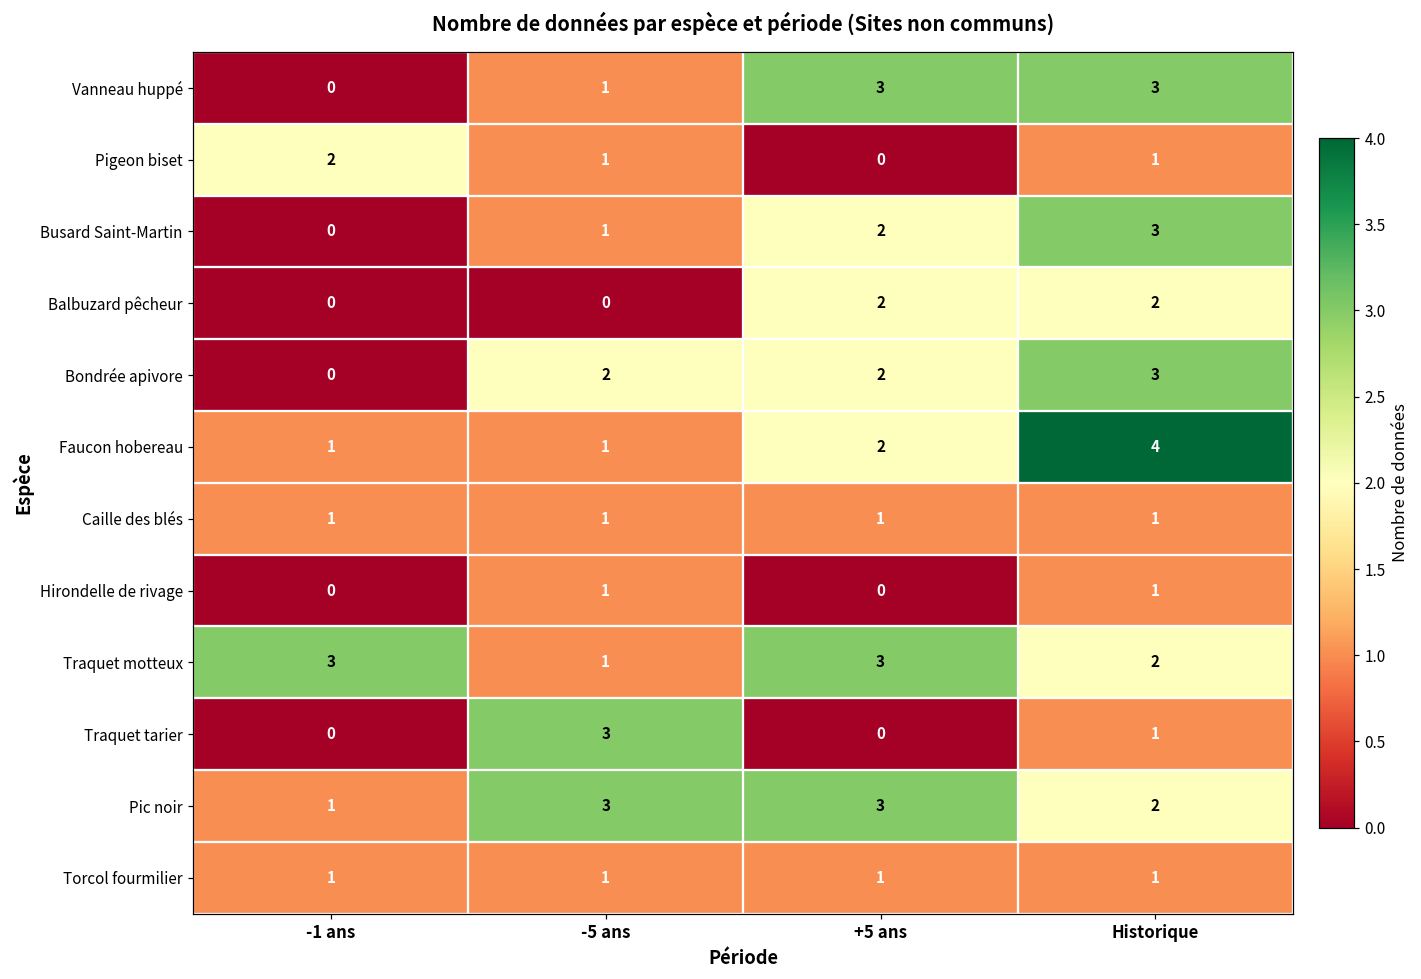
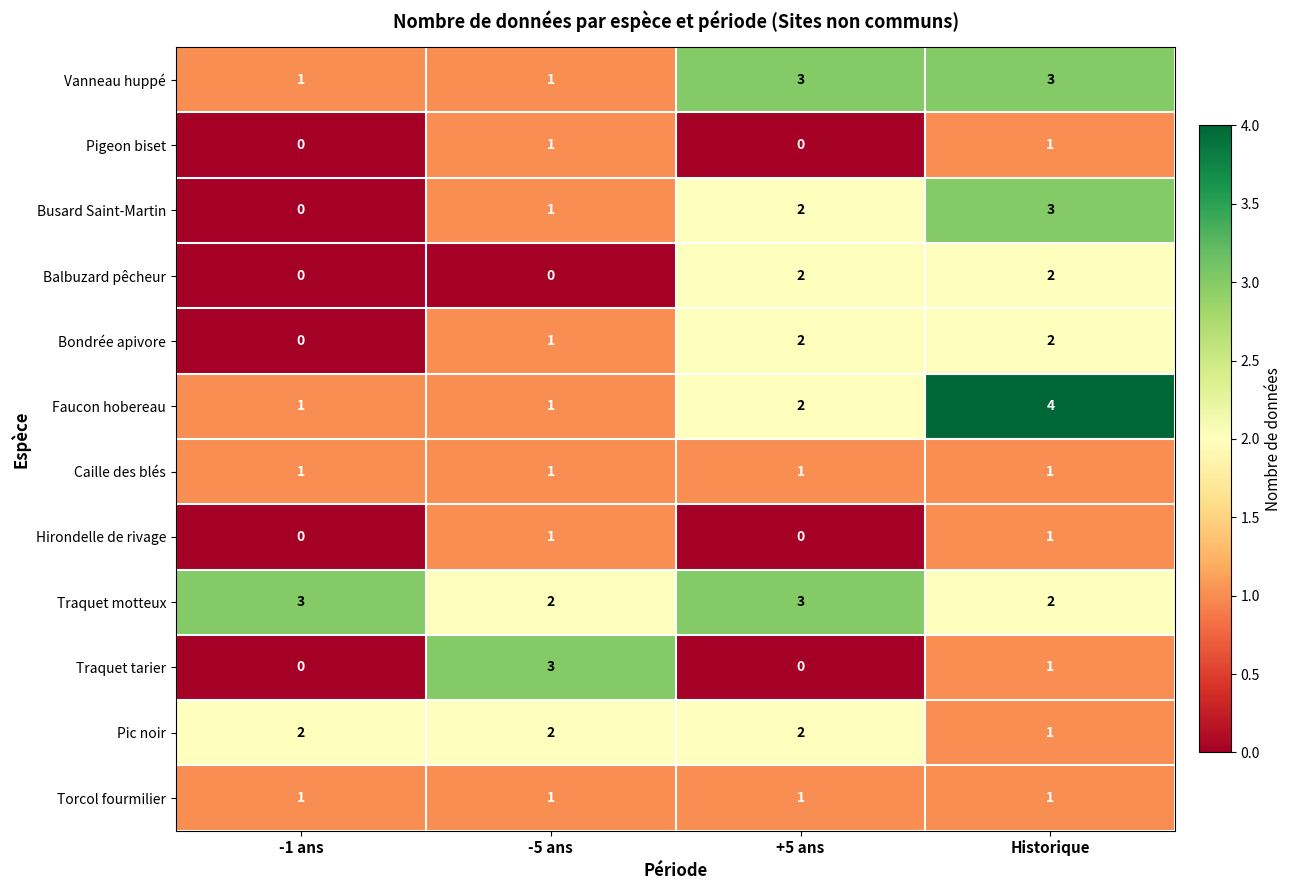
Vanneau huppé, -1 ans: 0 -> 1
Pigeon biset, -1 ans: 2 -> 0
Bondrée apivore, -5 ans: 2 -> 1
Bondrée apivore, Historique: 3 -> 2
Traquet motteux, -5 ans: 1 -> 2
Pic noir, -1 ans: 1 -> 2
Pic noir, -5 ans: 3 -> 2
Pic noir, +5 ans: 3 -> 2
Pic noir, Historique: 2 -> 1
